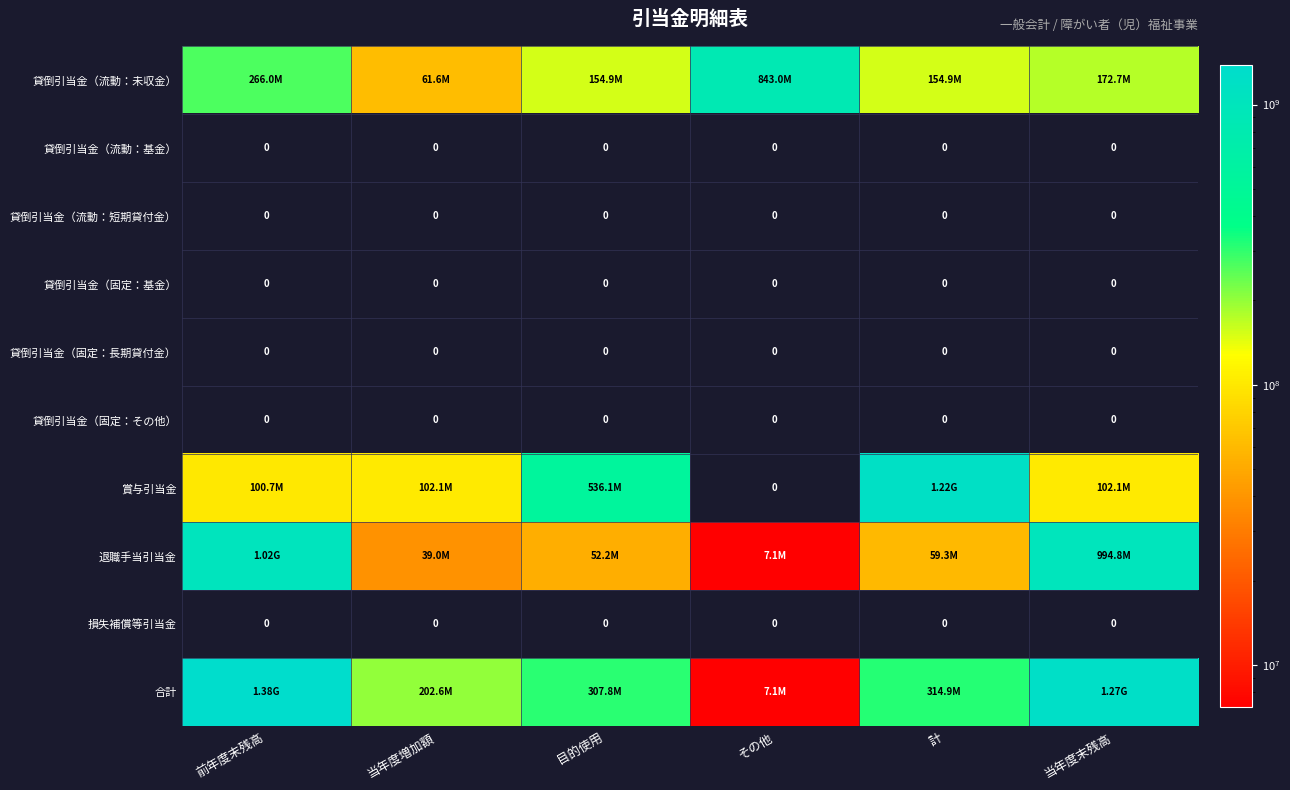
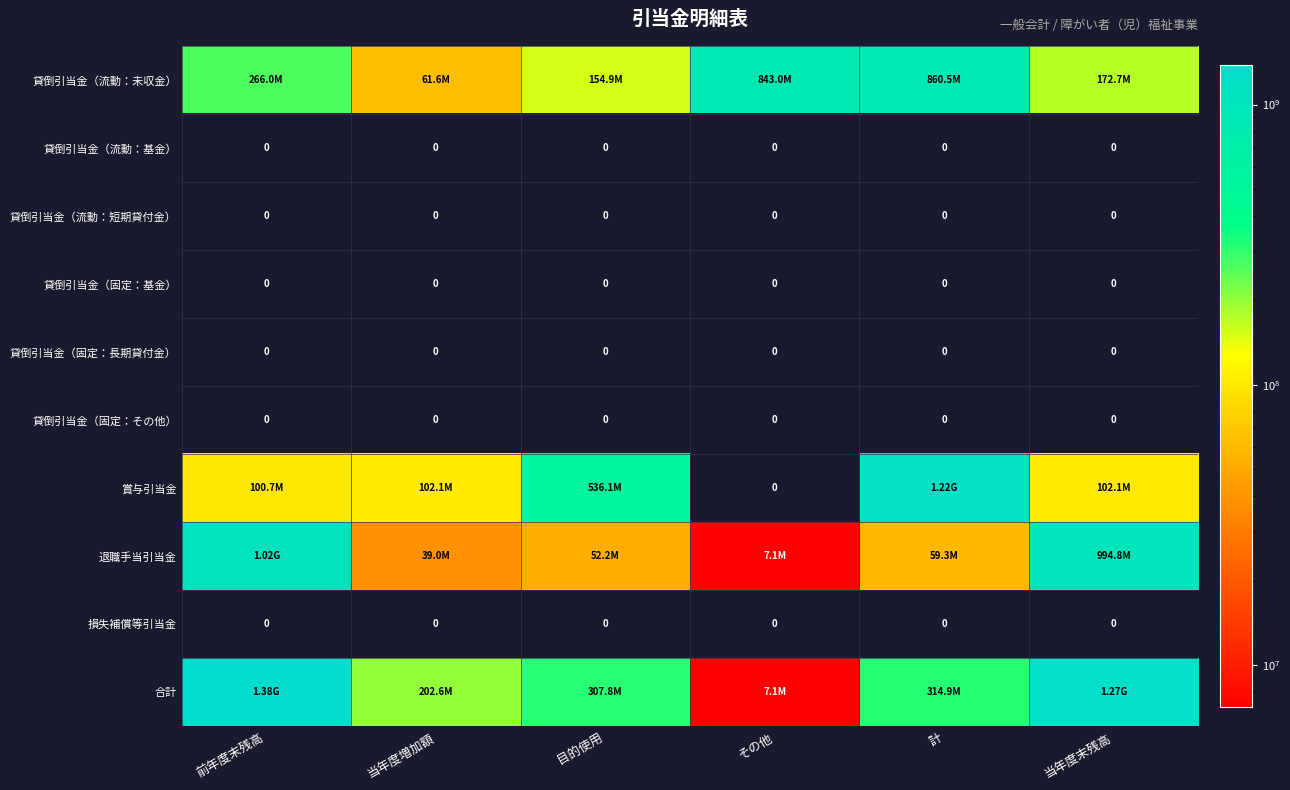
貸倒引当金（流動：未収金）, 計: 154.9M -> 860.5M
